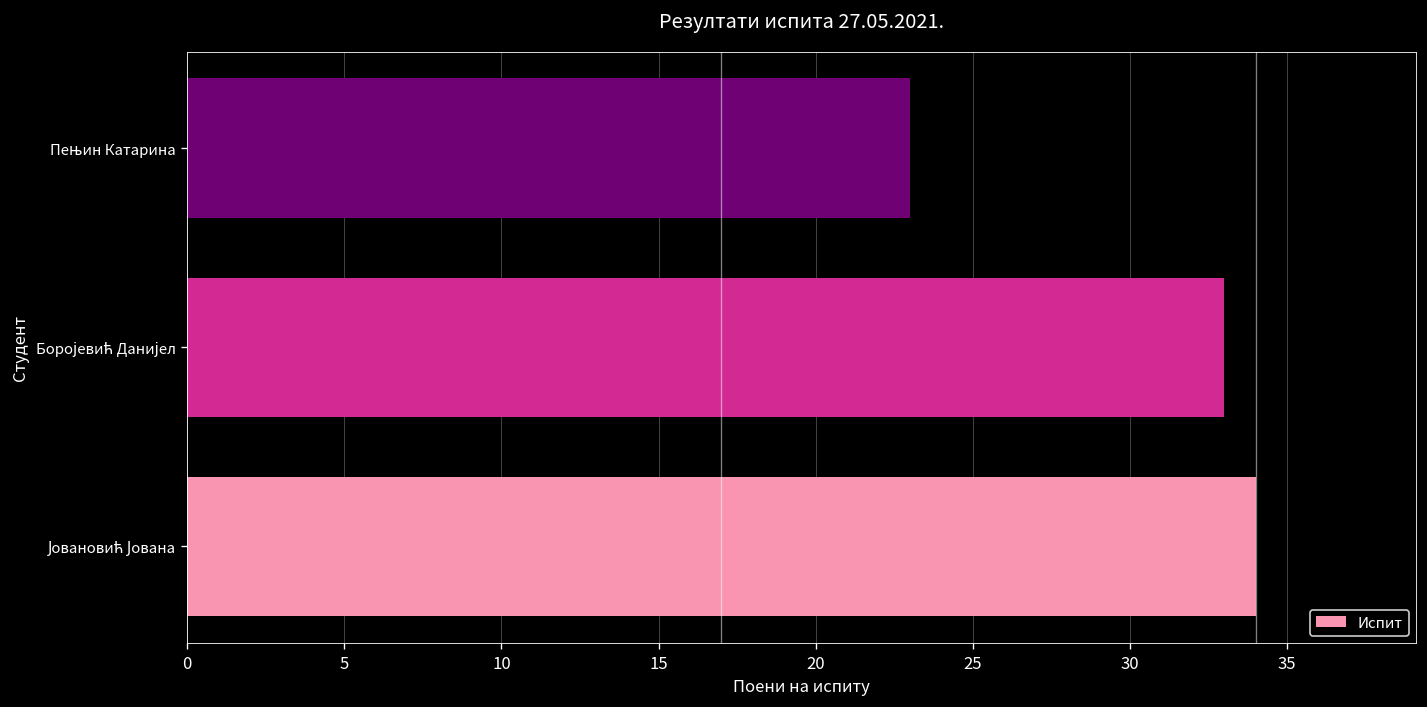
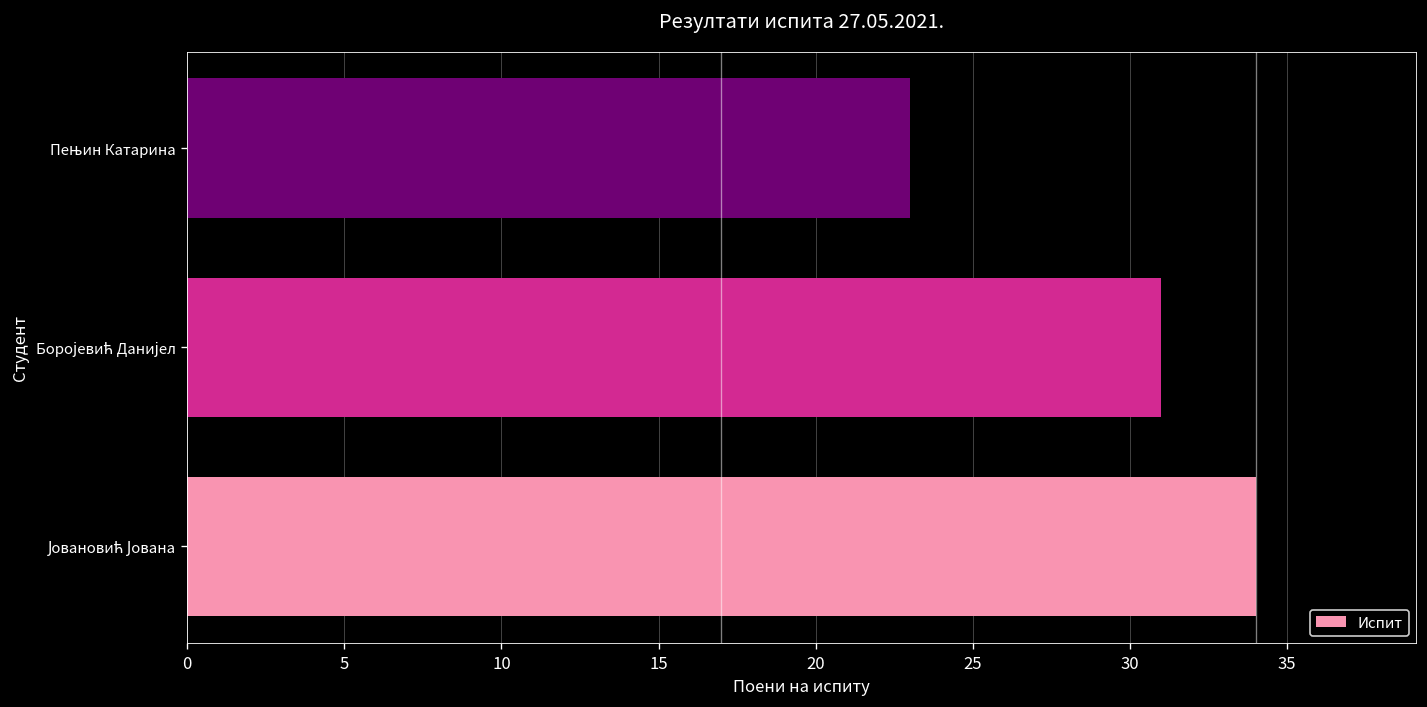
Боројевић Данијел: 33 -> 31
